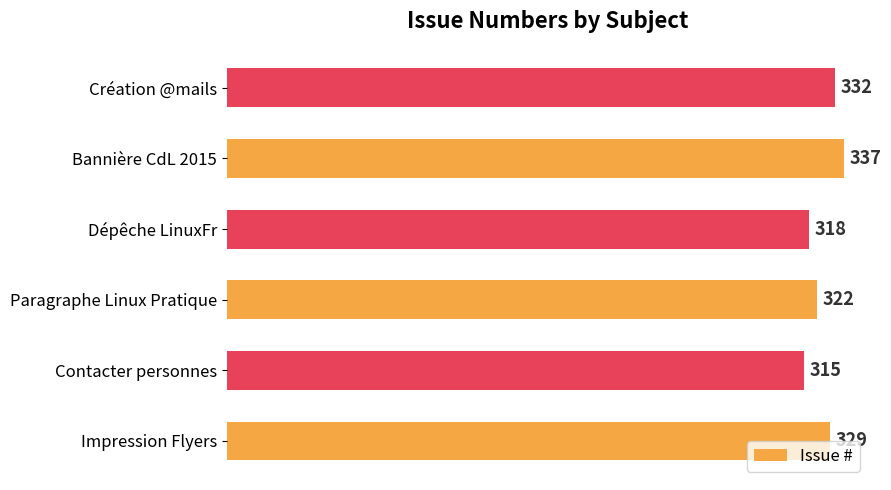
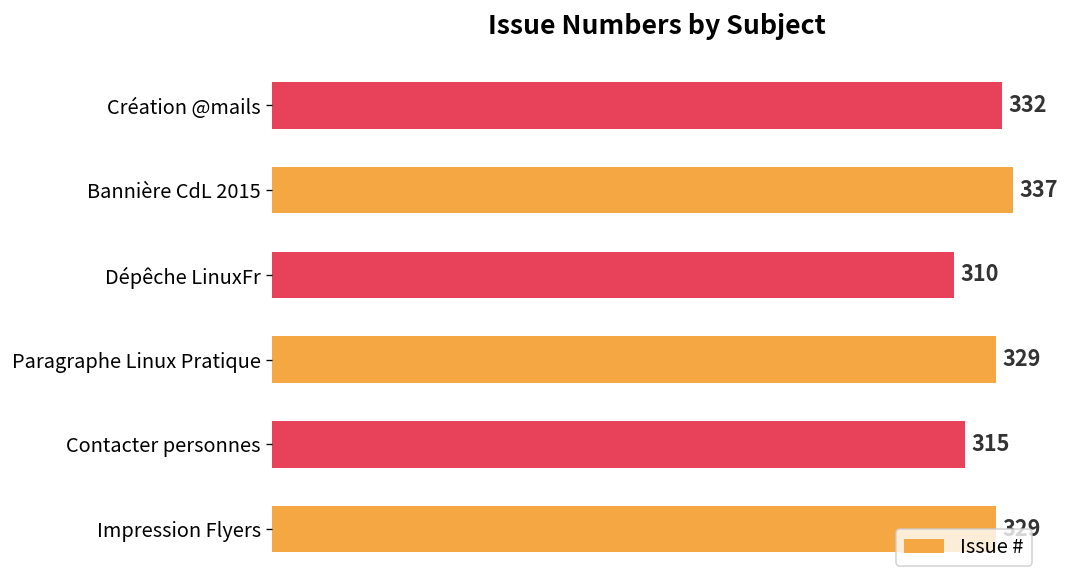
Dépêche LinuxFr: 318 -> 310
Paragraphe Linux Pratique: 322 -> 329
